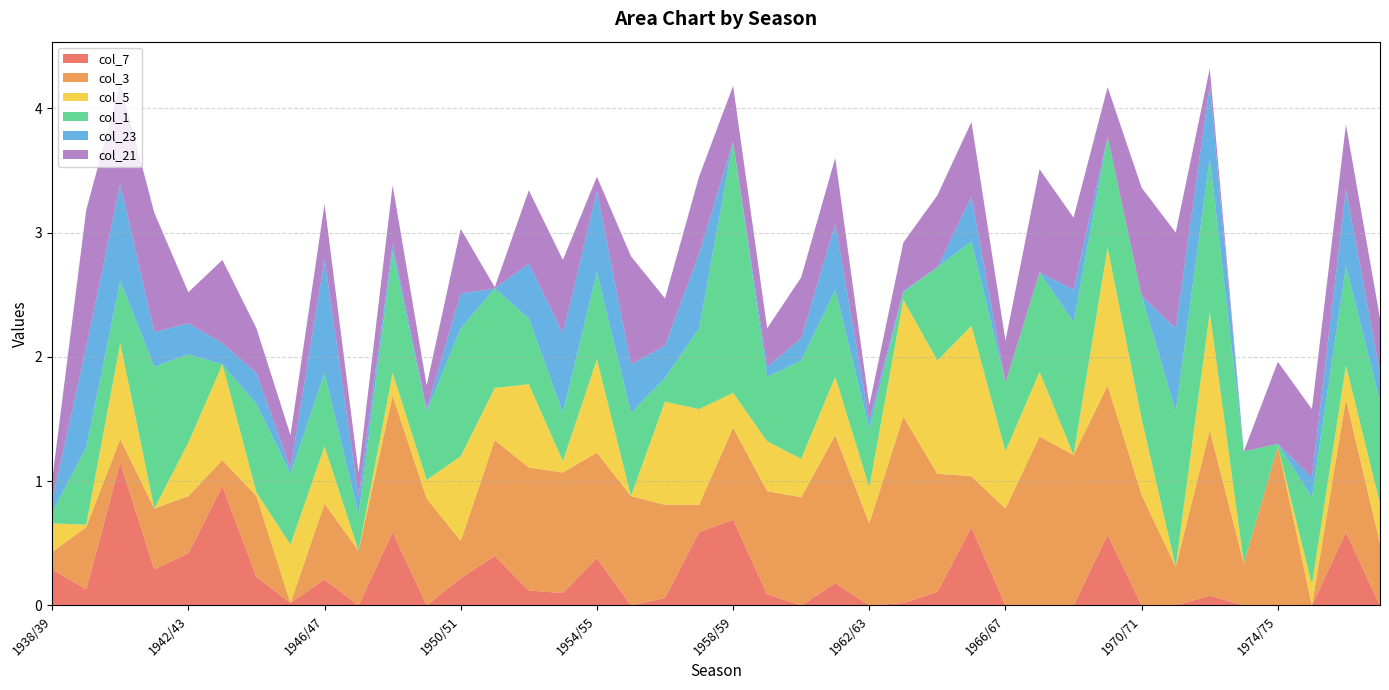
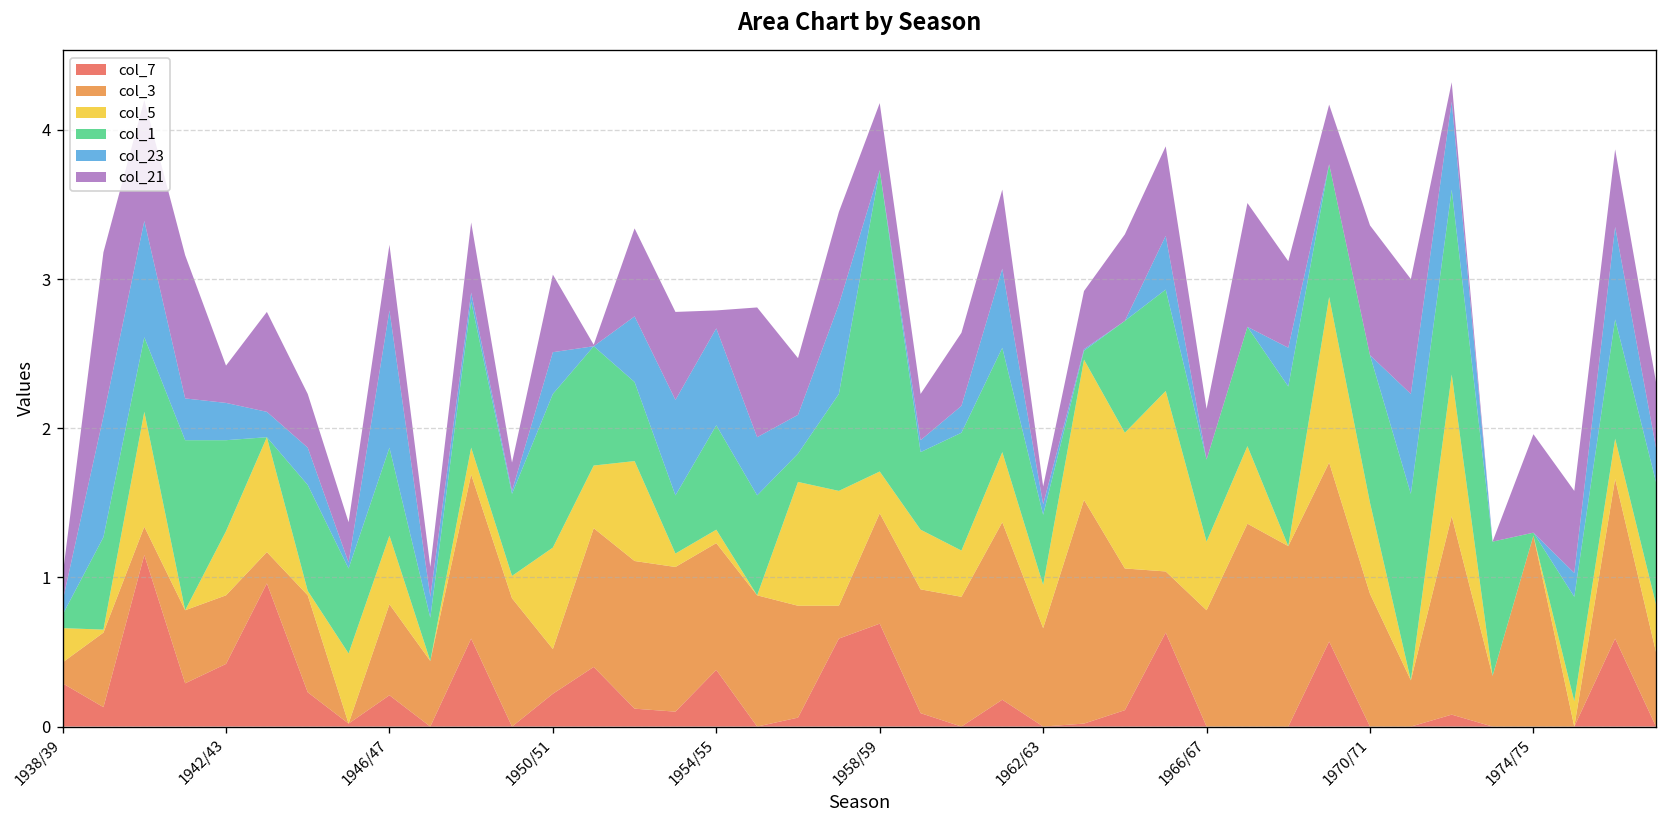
col_1, 1942/43: 0.71 -> 0.61
col_5, 1954/55: 0.75 -> 0.09
